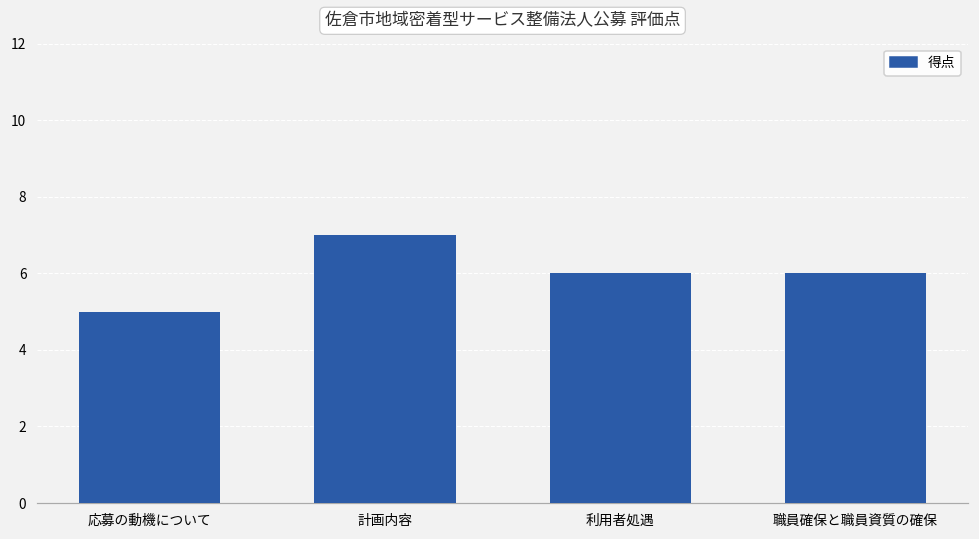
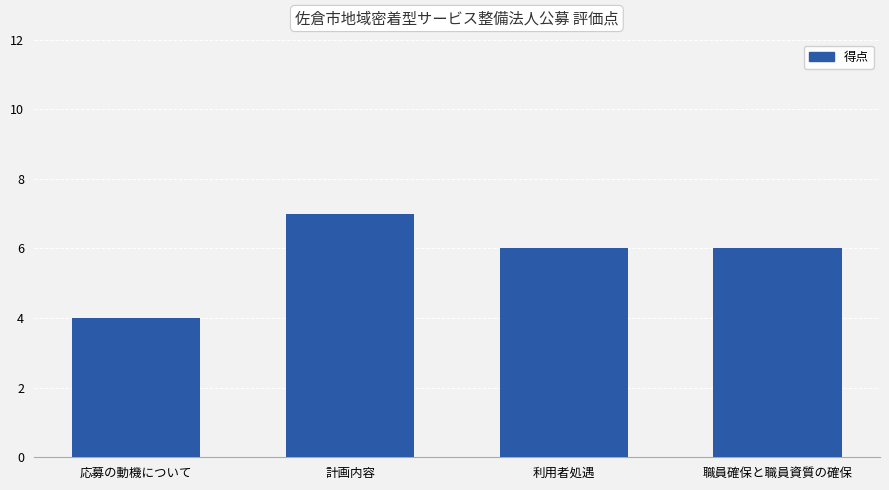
応募の動機について: 5 -> 4
